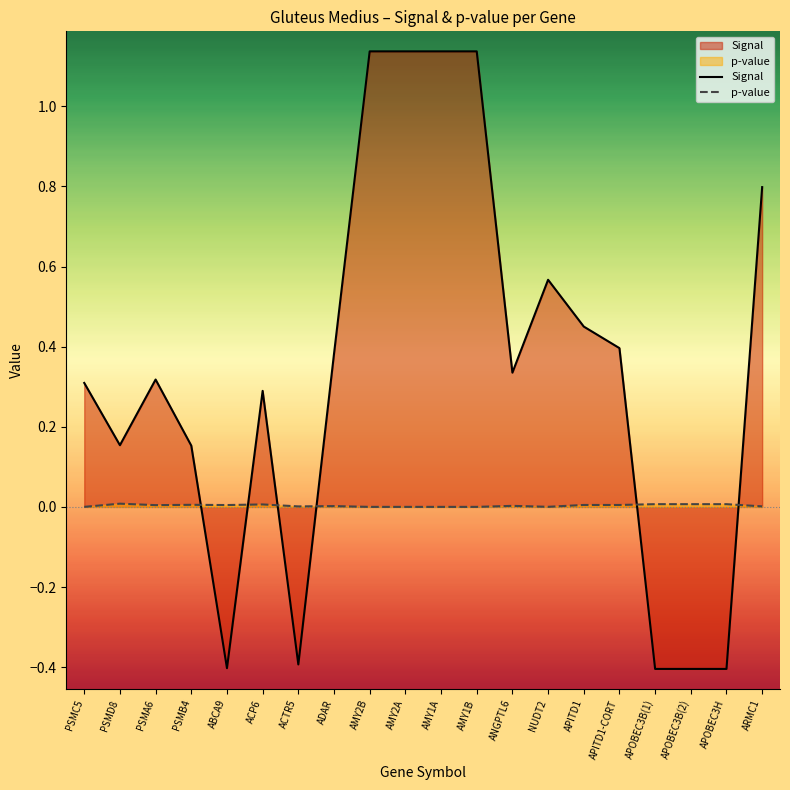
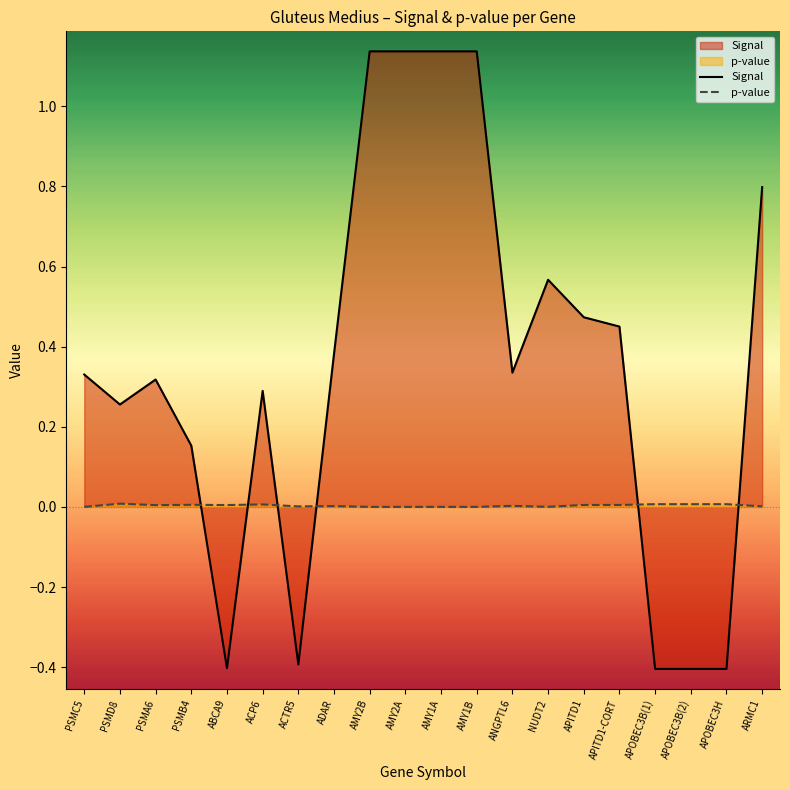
Signal, PSMC5: 0.31 -> 0.33
Signal, PSMD8: 0.15 -> 0.26
Signal, APITD1: 0.45 -> 0.47
Signal, APITD1-CORT: 0.40 -> 0.45
